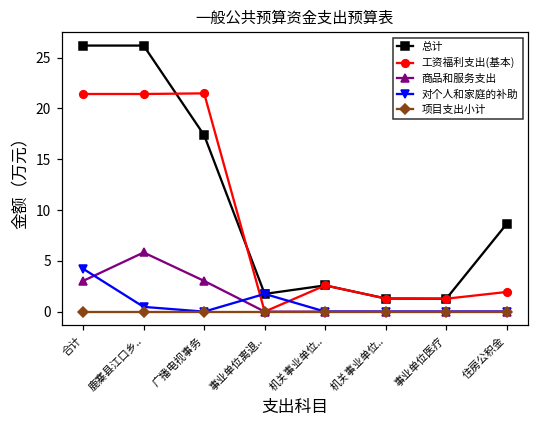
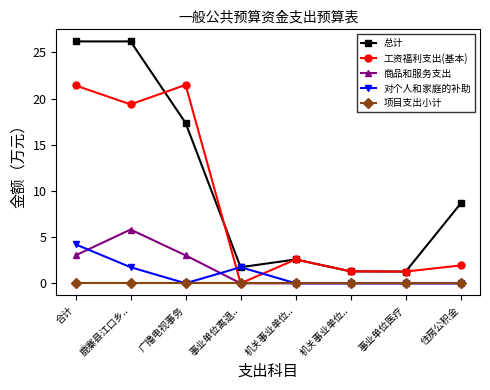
工资福利支出(基本), 鹿寨县江口乡..: 21 -> 19
对个人和家庭的补助, 鹿寨县江口乡..: 0 -> 2
